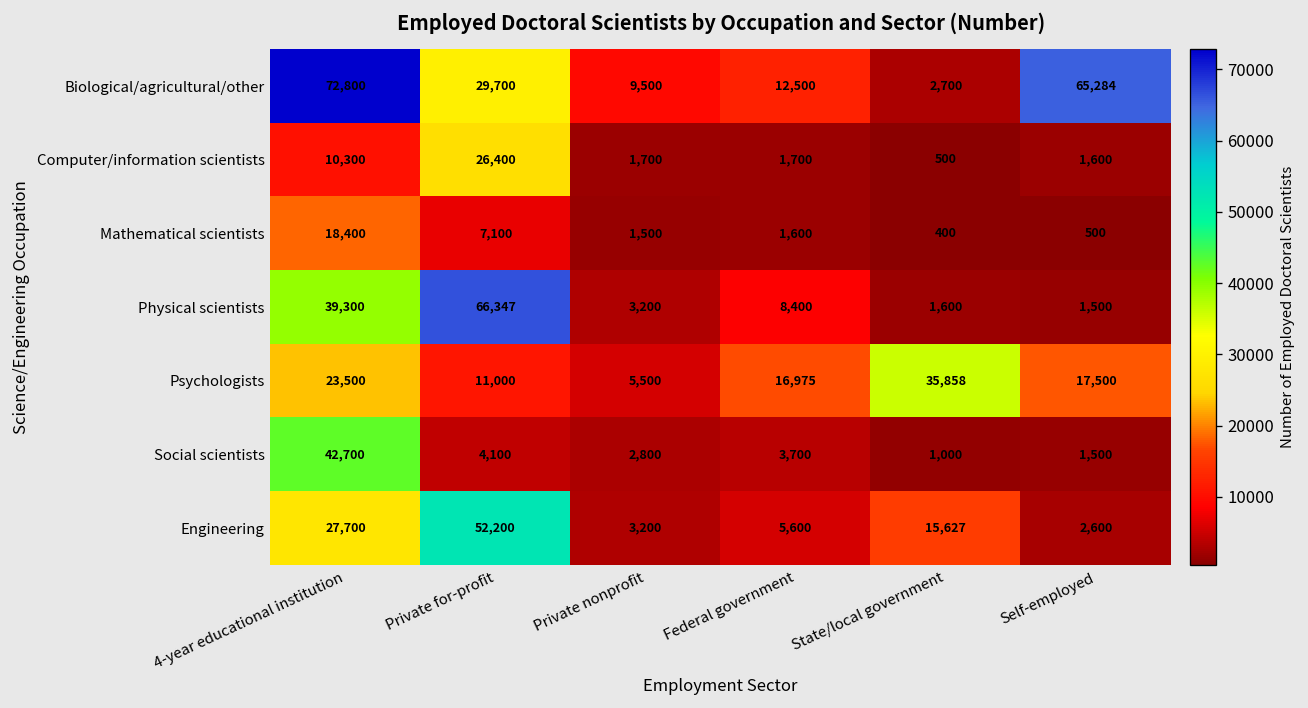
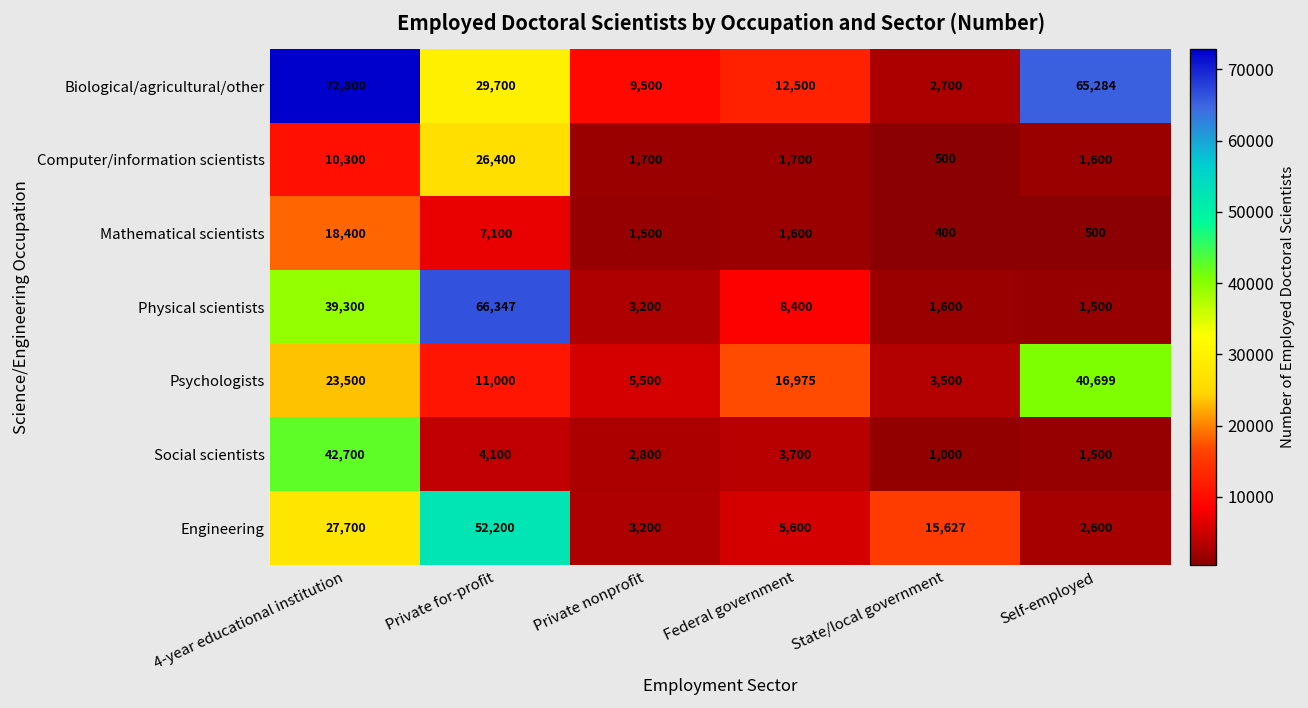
Psychologists, State/local government: 35,858 -> 3,500
Psychologists, Self-employed: 17,500 -> 40,699
